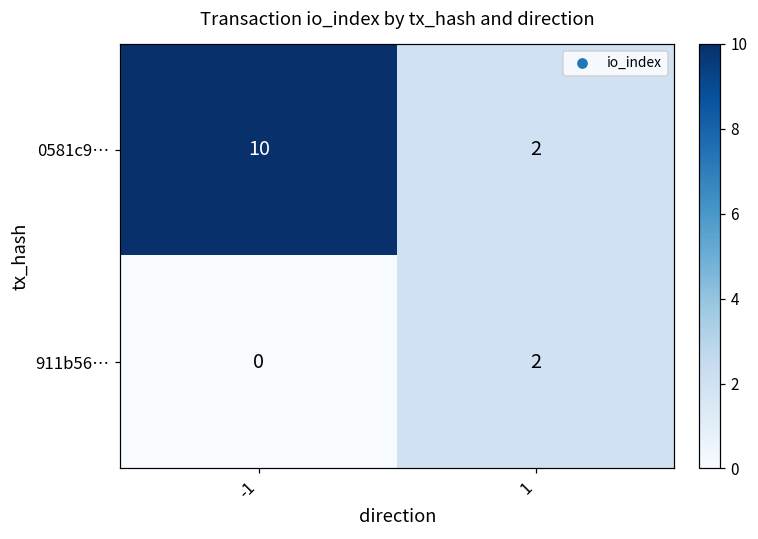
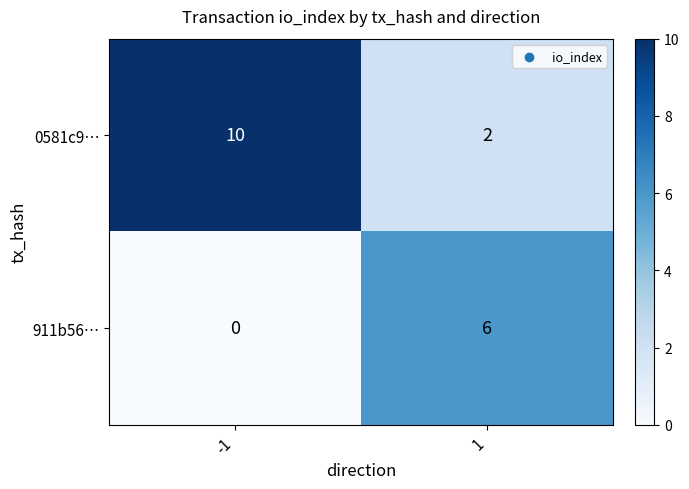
911b56…, 1: 2 -> 6
